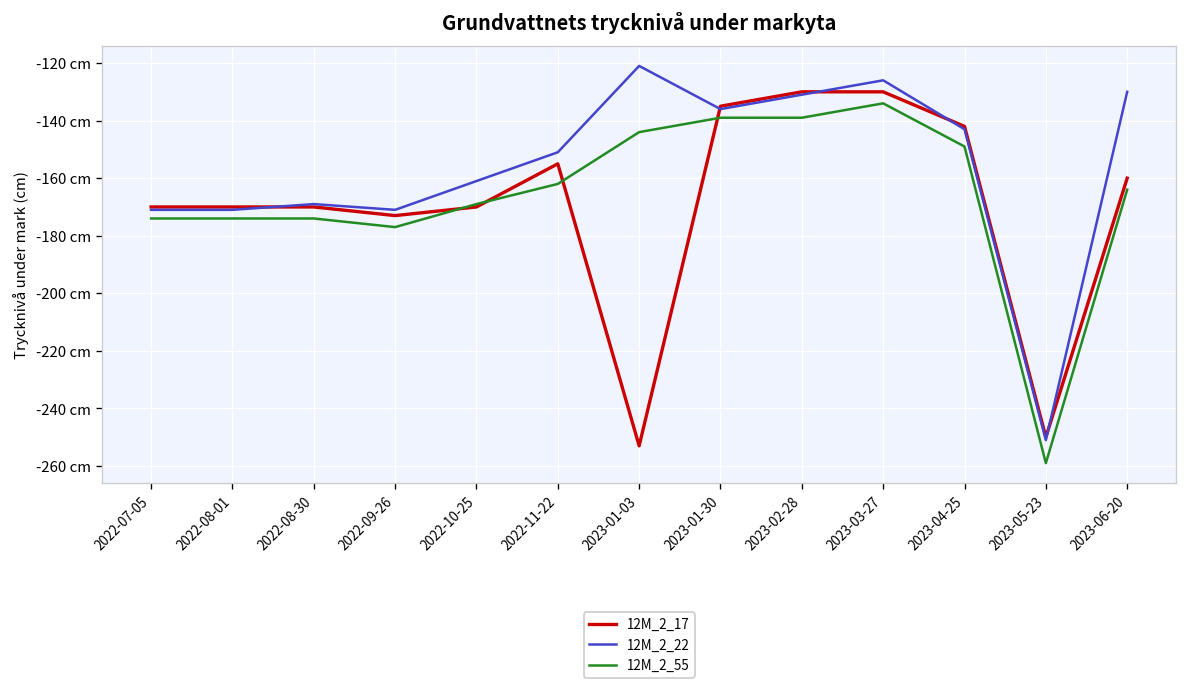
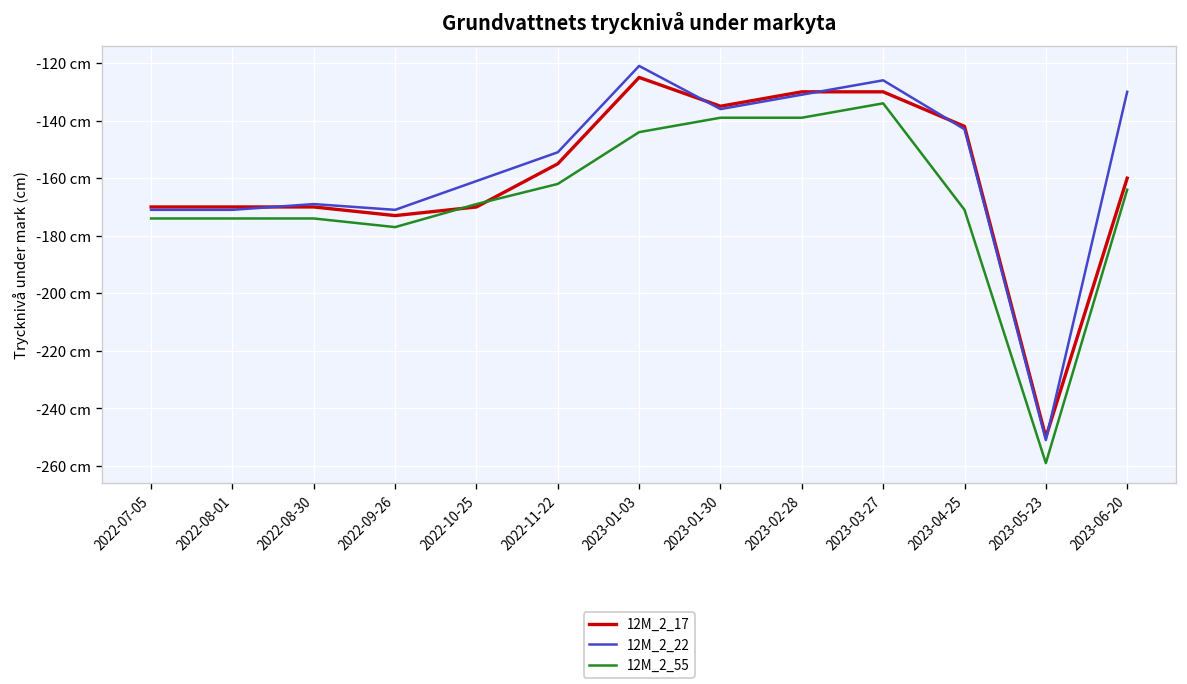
12M_2_17, 2023-01-03: -253 cm -> -125 cm
12M_2_55, 2023-04-25: -149 cm -> -171 cm
